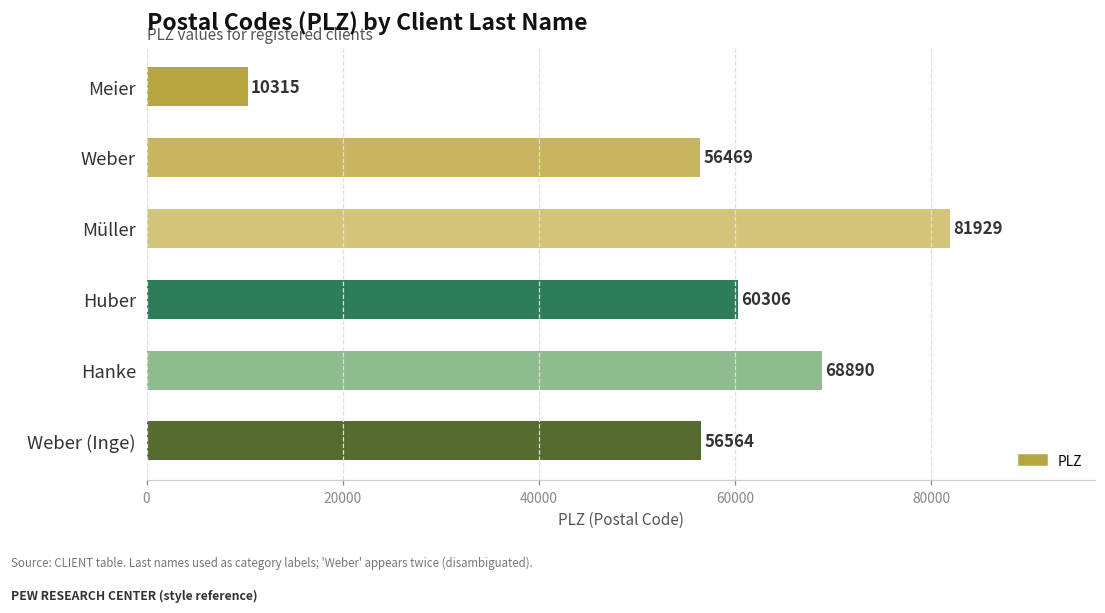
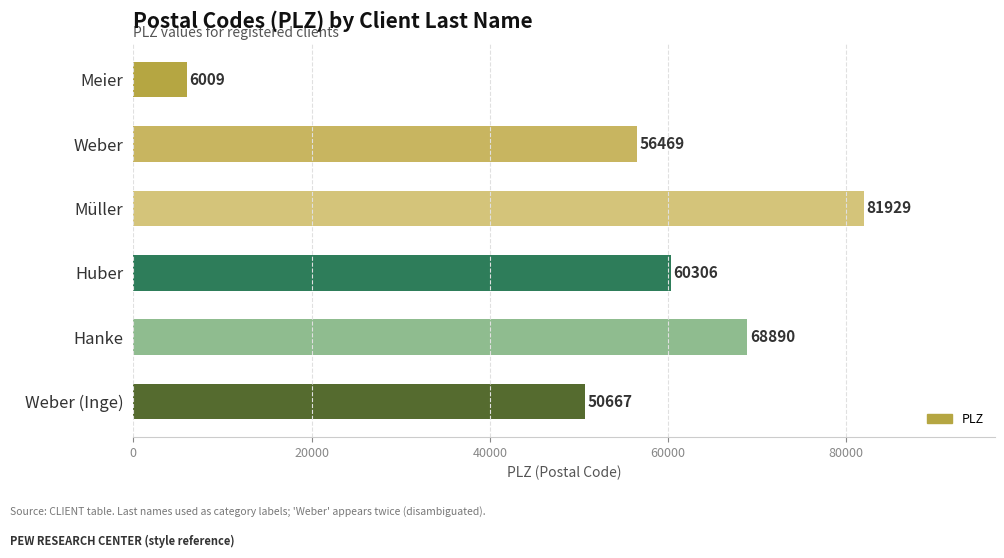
Meier: 10315 -> 6009
Weber (Inge): 56564 -> 50667
